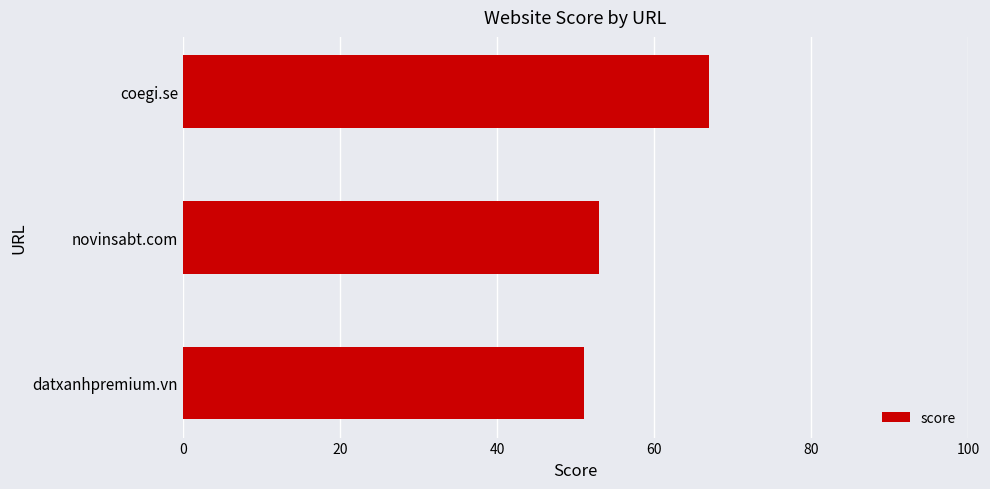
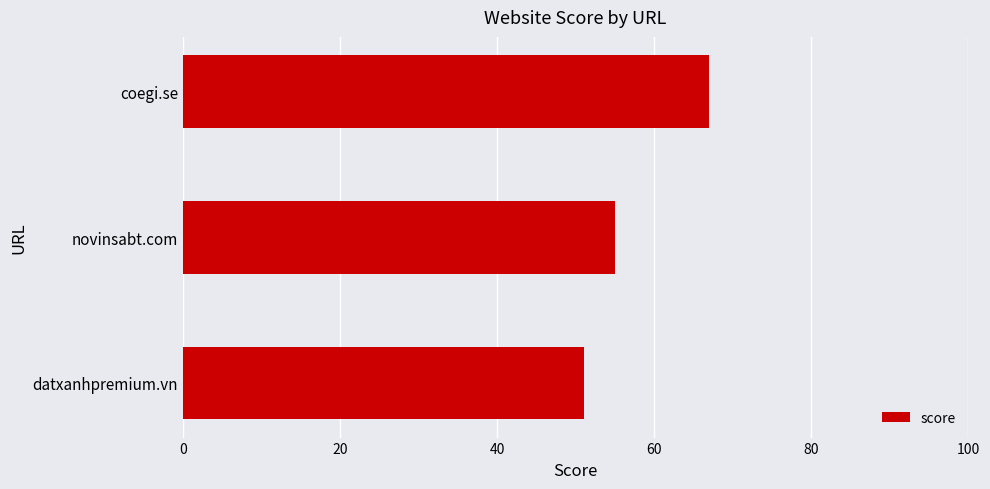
novinsabt.com: 53 -> 55
